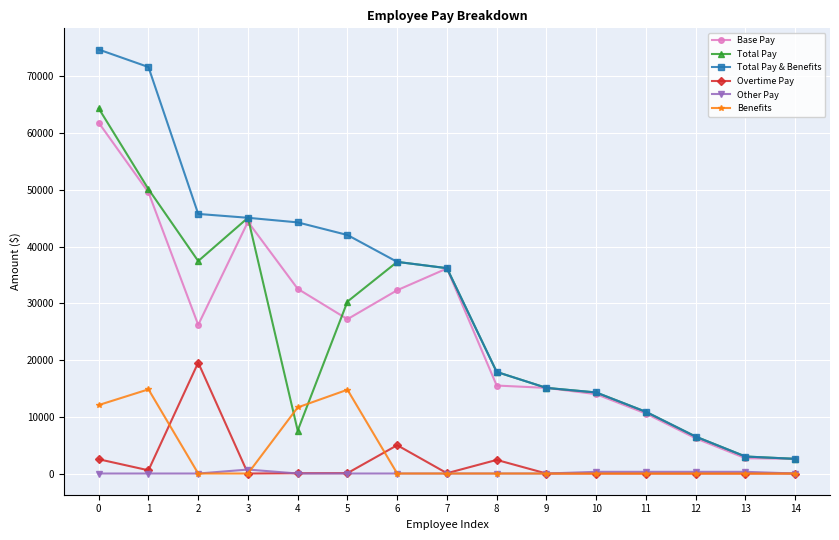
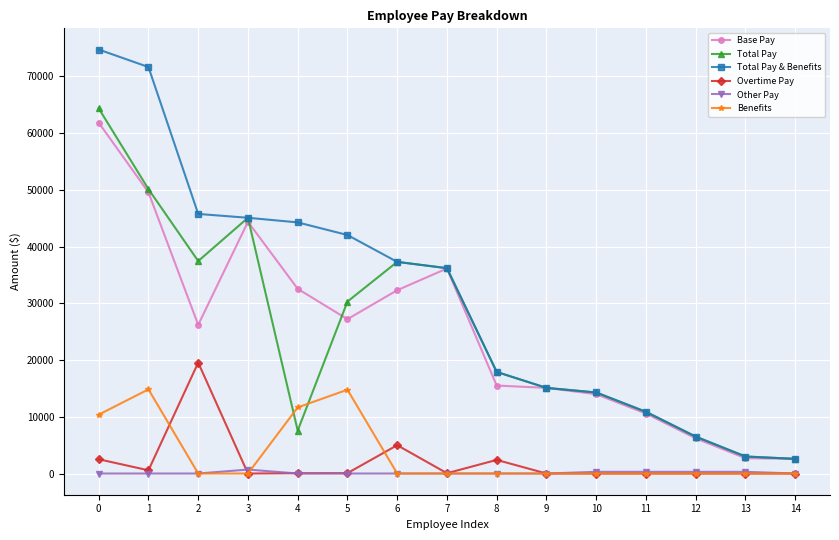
Benefits, 0: 12000 -> 10000
